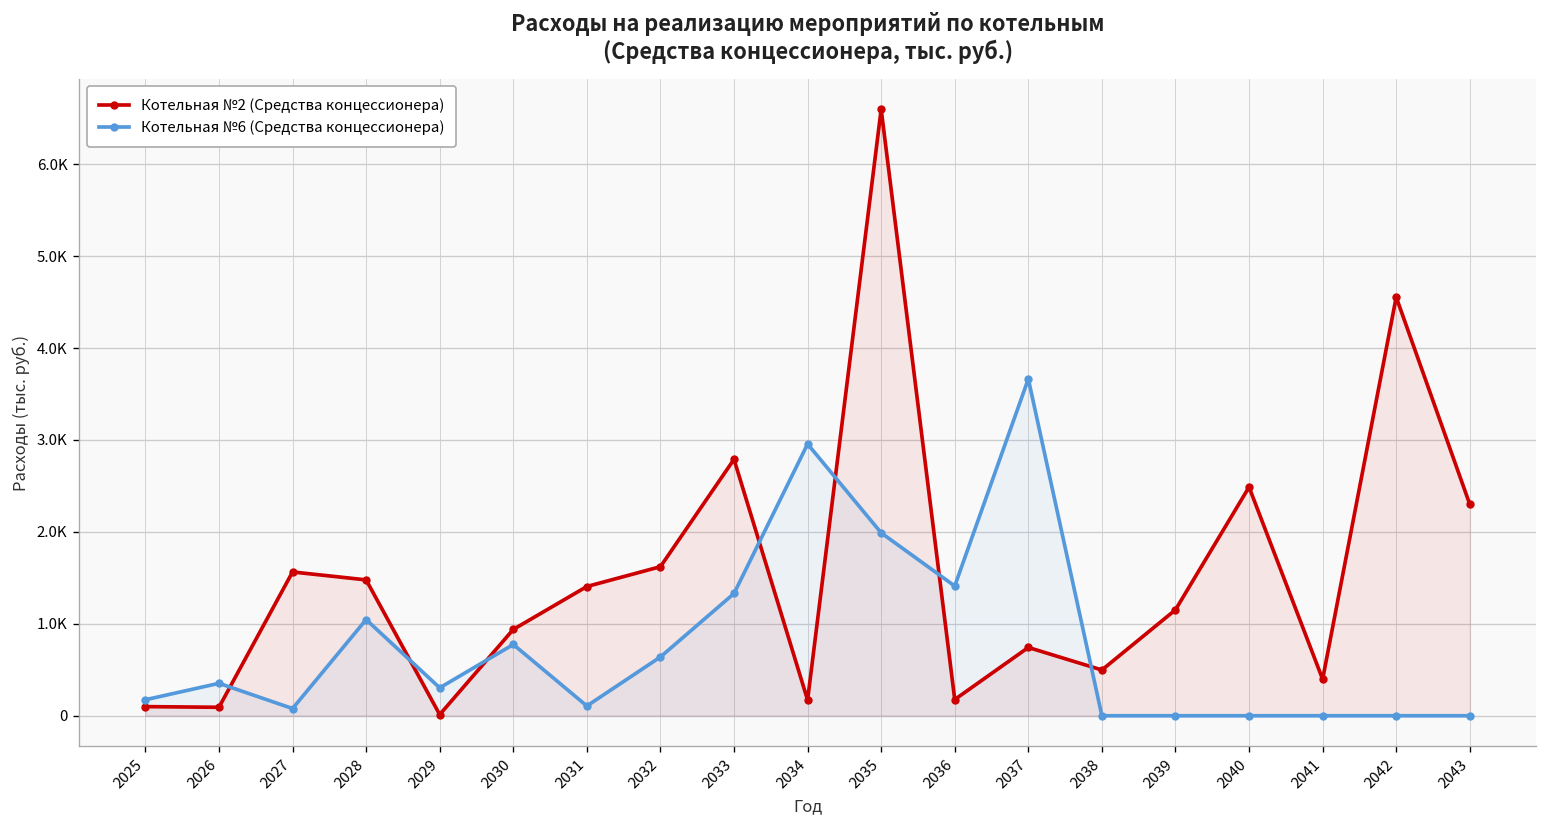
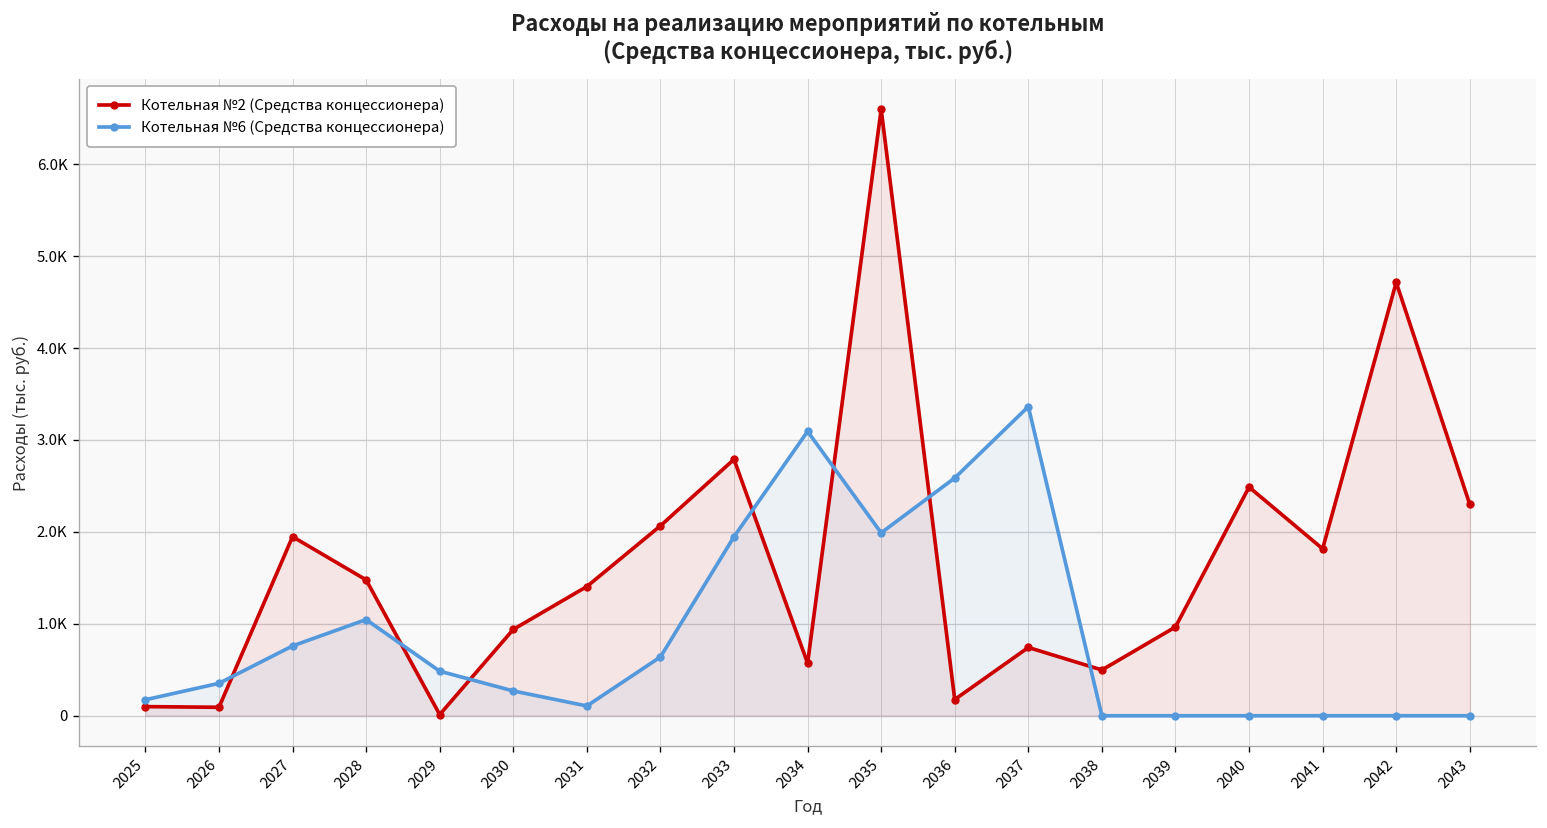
Котельная №2 (Средства концессионера), 2027: 1600 -> 1900
Котельная №6 (Средства концессионера), 2027: 100 -> 800
Котельная №6 (Средства концессионера), 2029: 300 -> 500
Котельная №6 (Средства концессионера), 2030: 800 -> 300
Котельная №2 (Средства концессионера), 2032: 1600 -> 2100
Котельная №6 (Средства концессионера), 2033: 1300 -> 1900
Котельная №2 (Средства концессионера), 2034: 200 -> 600
Котельная №6 (Средства концессионера), 2034: 3000 -> 3100
Котельная №6 (Средства концессионера), 2036: 1400 -> 2600
Котельная №6 (Средства концессионера), 2037: 3700 -> 3400
Котельная №2 (Средства концессионера), 2039: 1200 -> 1000
Котельная №2 (Средства концессионера), 2041: 400 -> 1800
Котельная №2 (Средства концессионера), 2042: 4600 -> 4700
